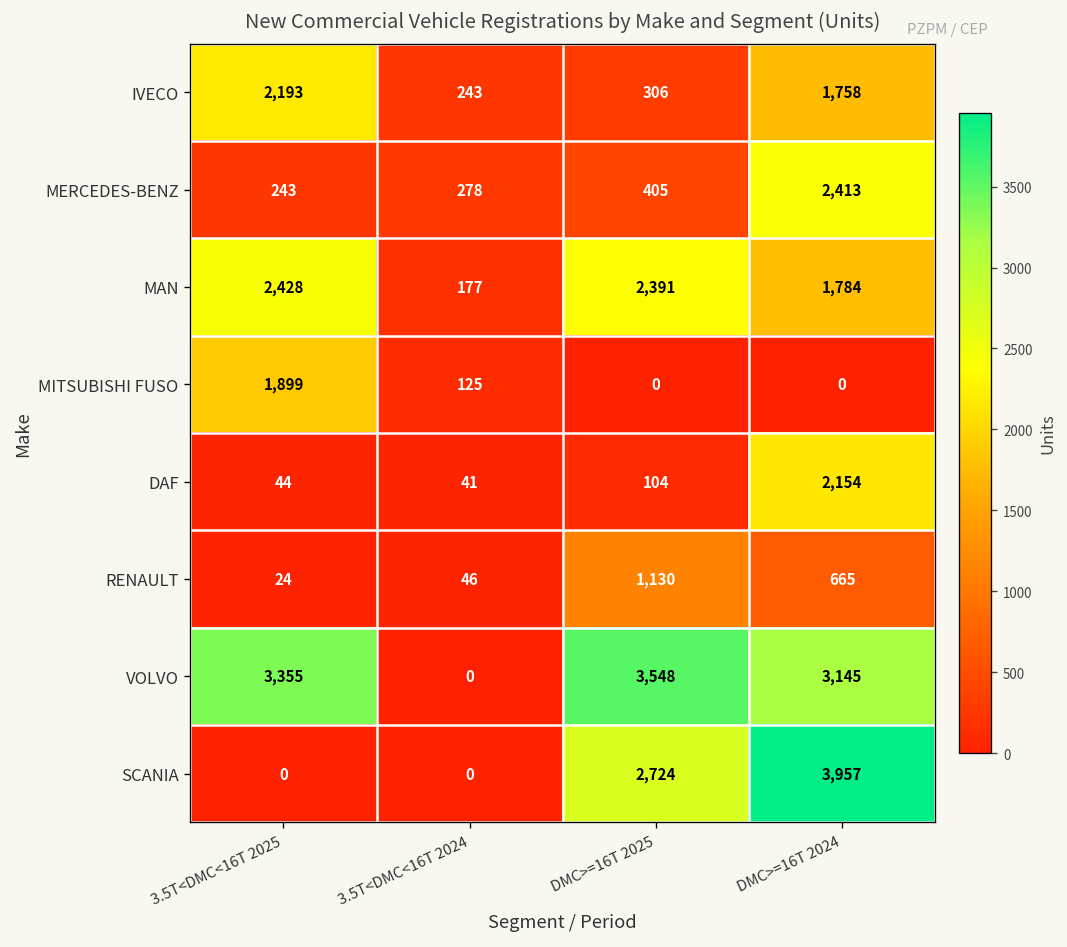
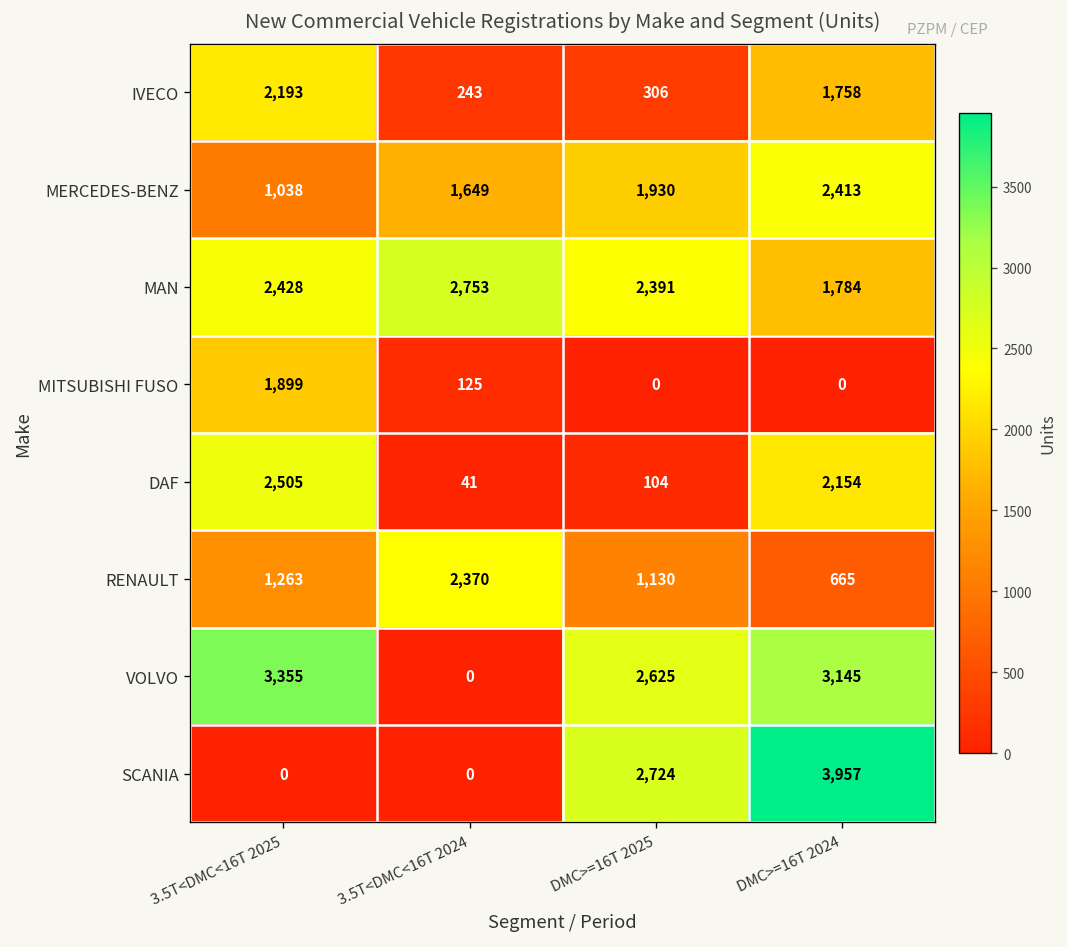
MERCEDES-BENZ, 3.5T<DMC<16T 2025: 243 -> 1,038
MERCEDES-BENZ, 3.5T<DMC<16T 2024: 278 -> 1,649
MERCEDES-BENZ, DMC>=16T 2025: 405 -> 1,930
MAN, 3.5T<DMC<16T 2024: 177 -> 2,753
DAF, 3.5T<DMC<16T 2025: 44 -> 2,505
RENAULT, 3.5T<DMC<16T 2025: 24 -> 1,263
RENAULT, 3.5T<DMC<16T 2024: 46 -> 2,370
VOLVO, DMC>=16T 2025: 3,548 -> 2,625
